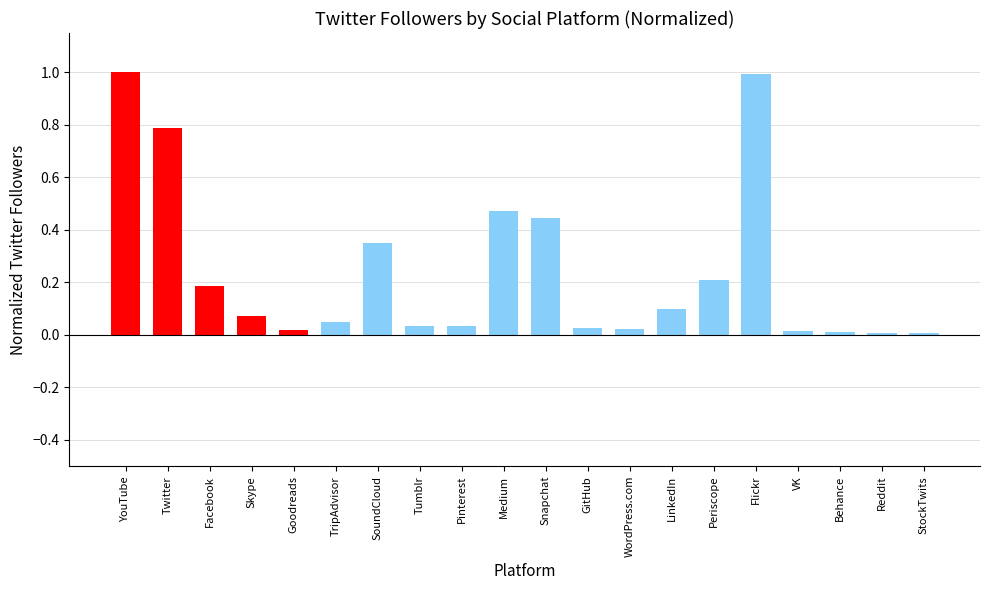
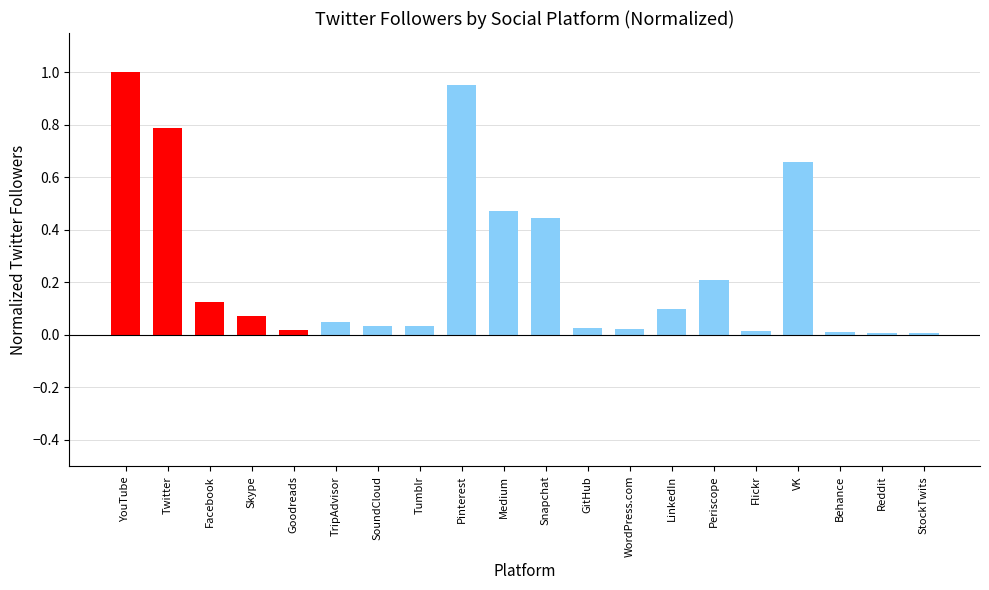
Facebook: 0.19 -> 0.12
SoundCloud: 0.35 -> 0.03
Pinterest: 0.03 -> 0.95
Flickr: 0.99 -> 0.02
VK: 0.01 -> 0.66
